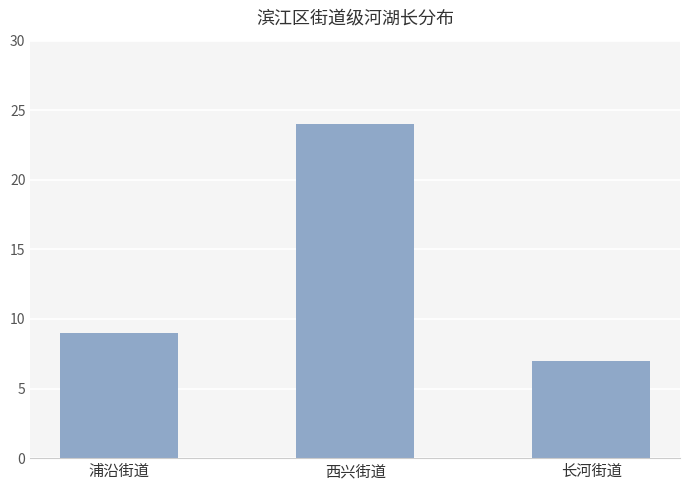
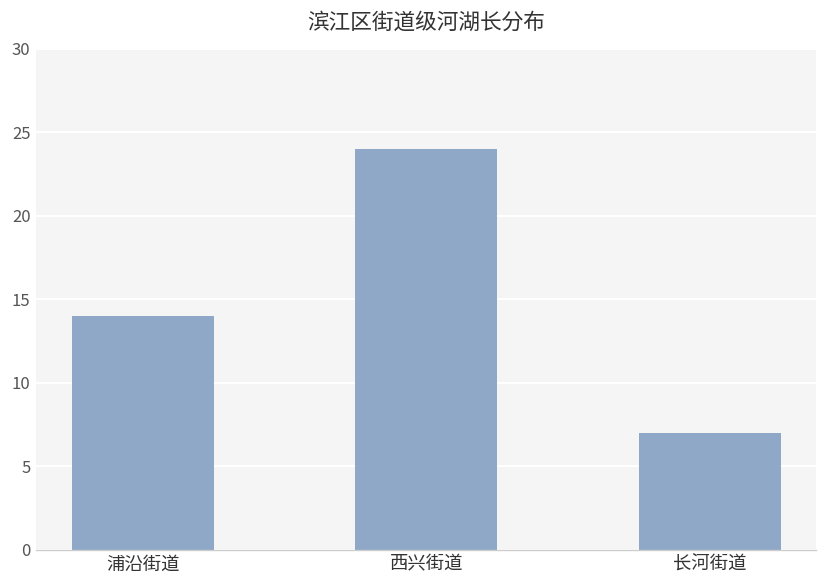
浦沿街道: 9 -> 14
